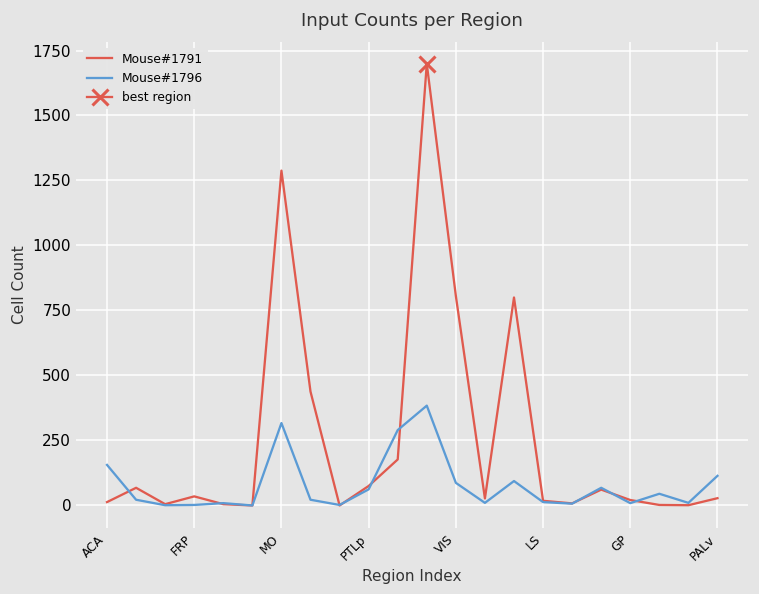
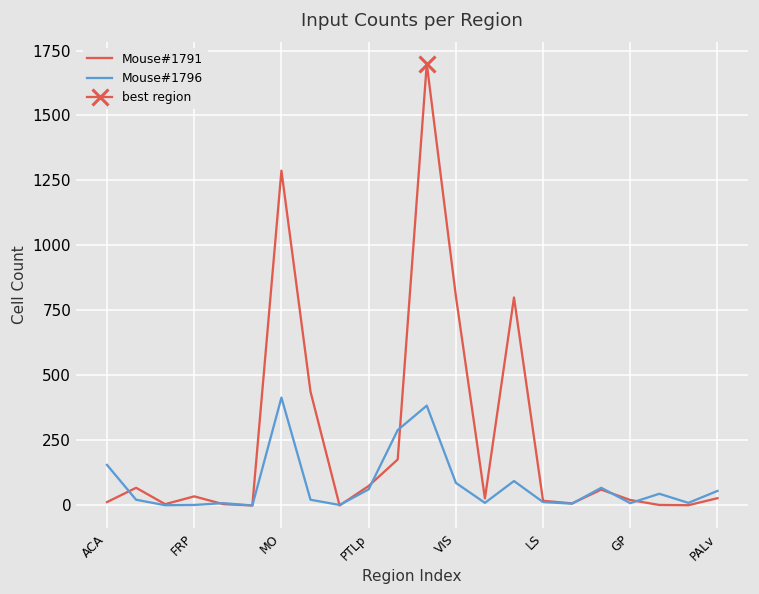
Mouse#1796, MO: 320 -> 420
Mouse#1796, PALv: 110 -> 60
